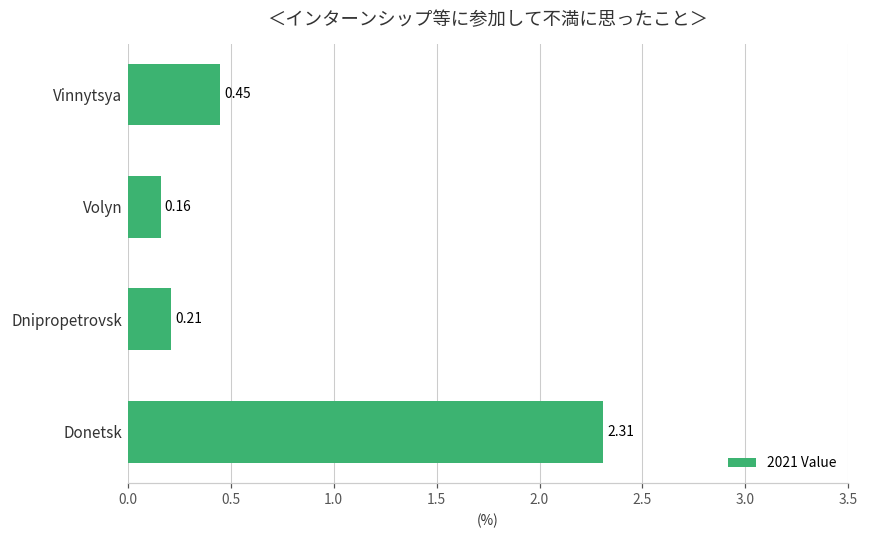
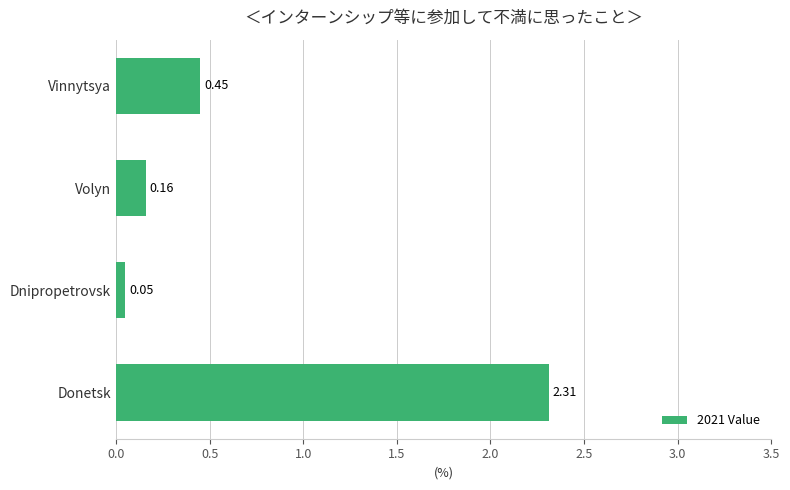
Dnipropetrovsk: 0.21 -> 0.05
